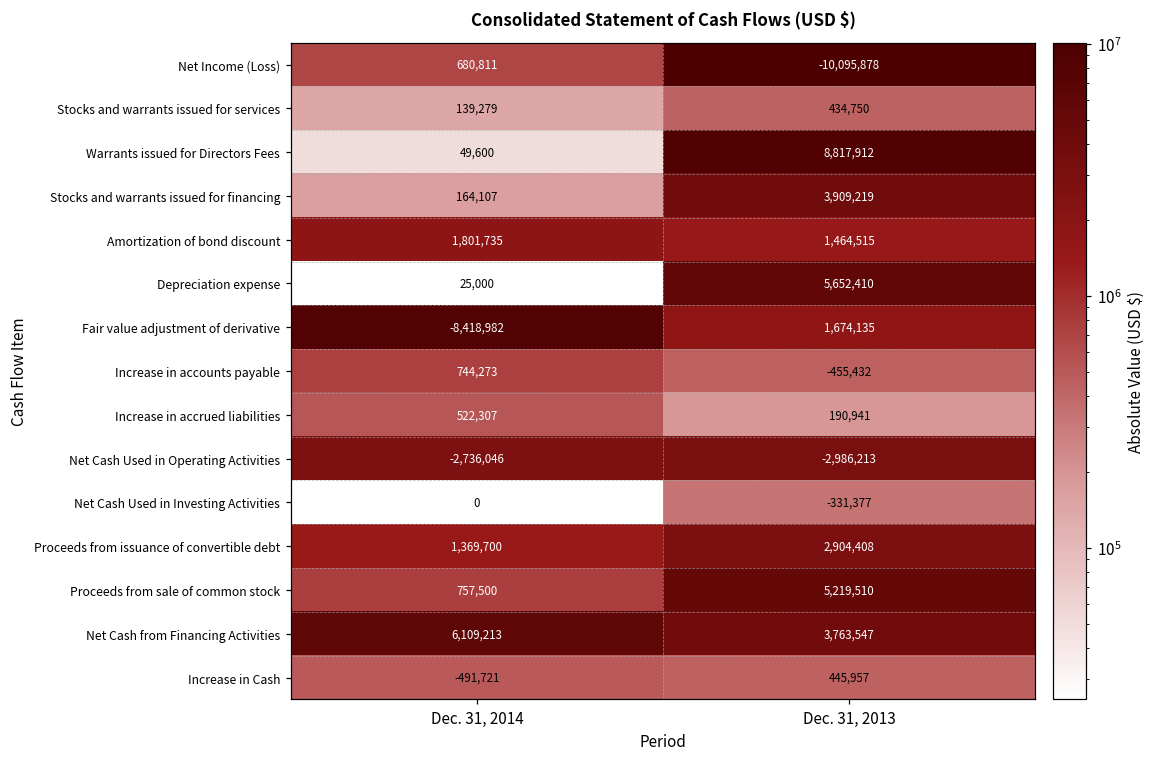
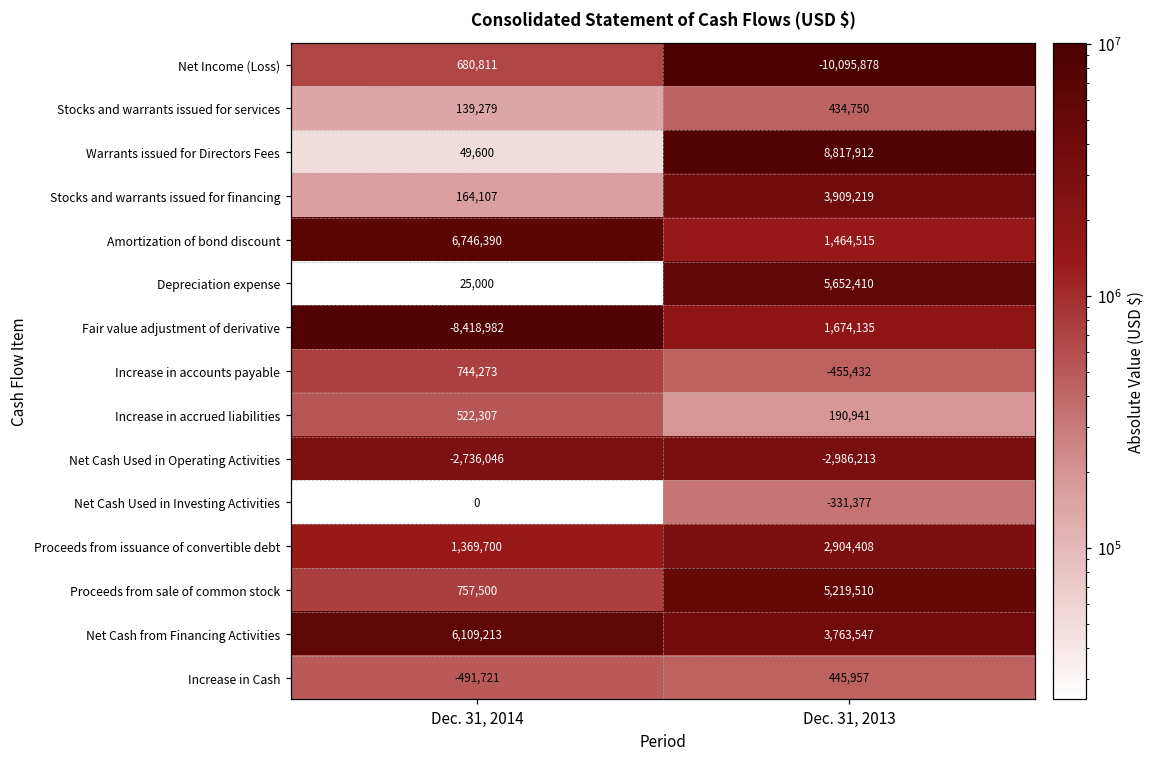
Amortization of bond discount, Dec. 31, 2014: 1,801,735 -> 6,746,390
